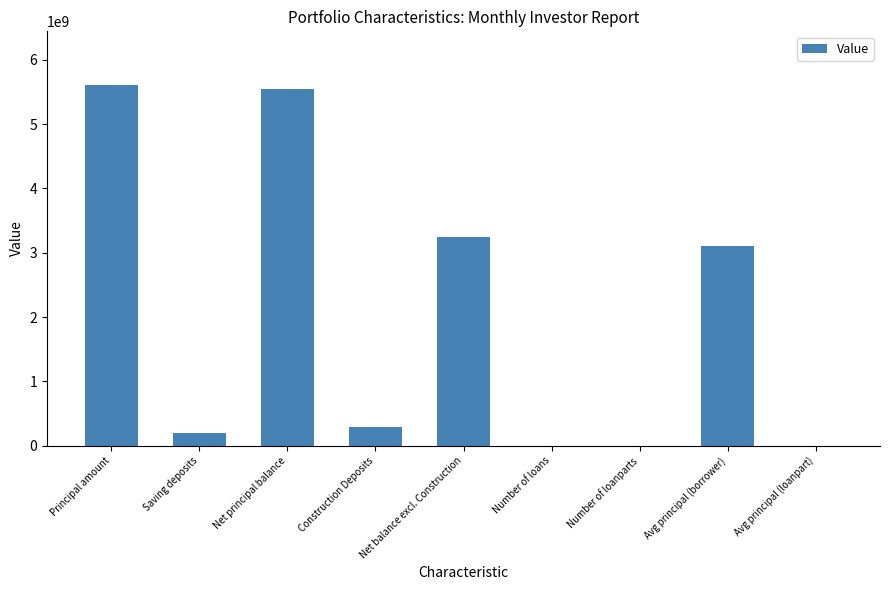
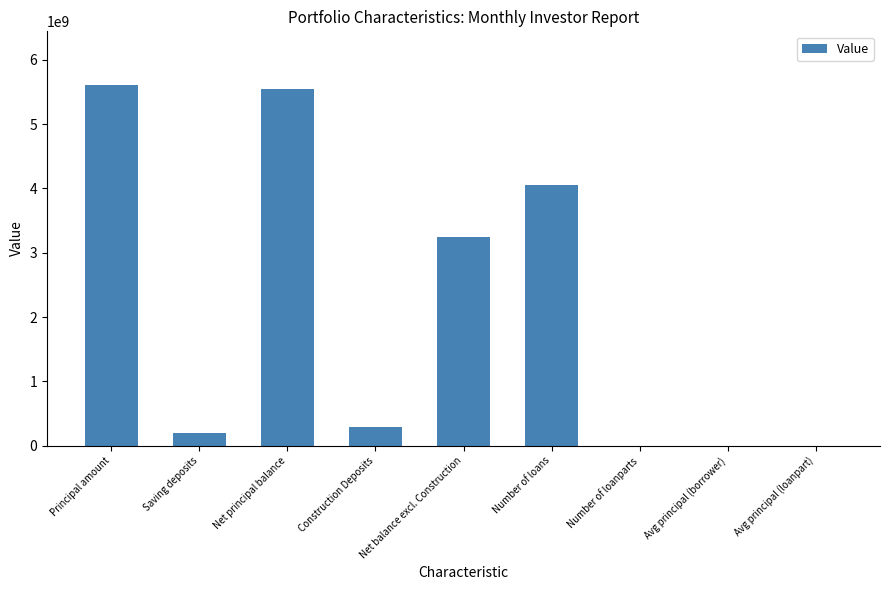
Number of loans: 0 -> 4000000000
Avg principal (borrower): 3100000000 -> 0
